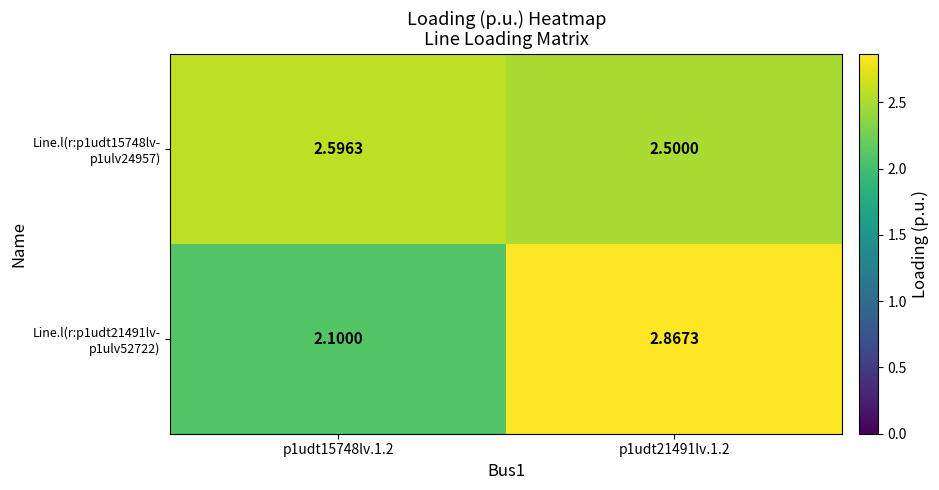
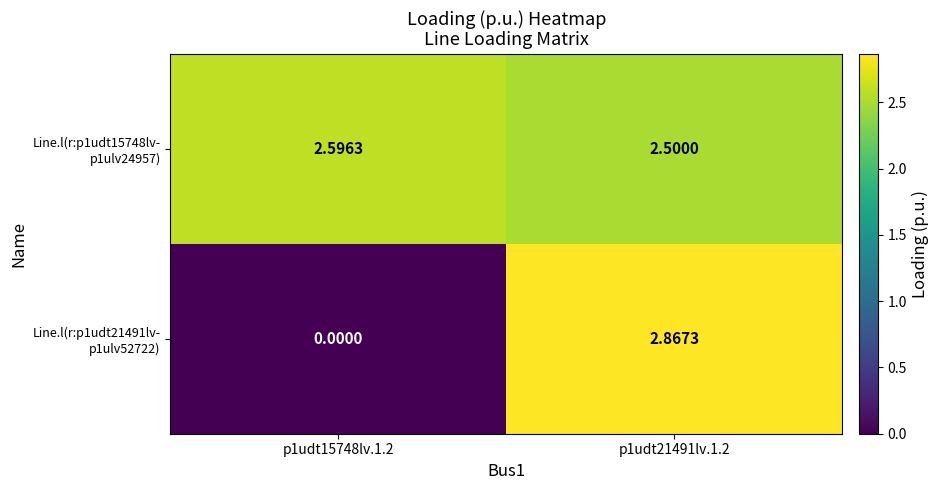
Line.l(r:p1udt21491lv- p1ulv52722), p1udt15748lv.1.2: 2.1000 -> 0.0000
